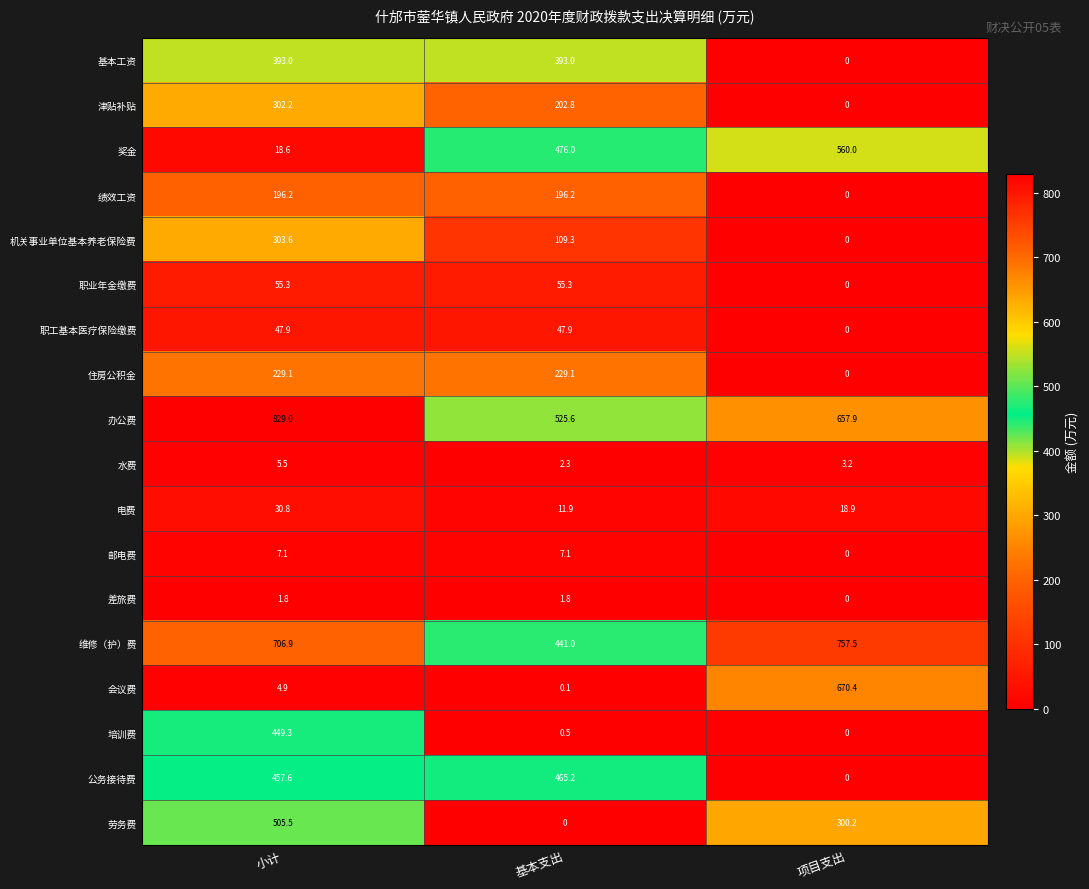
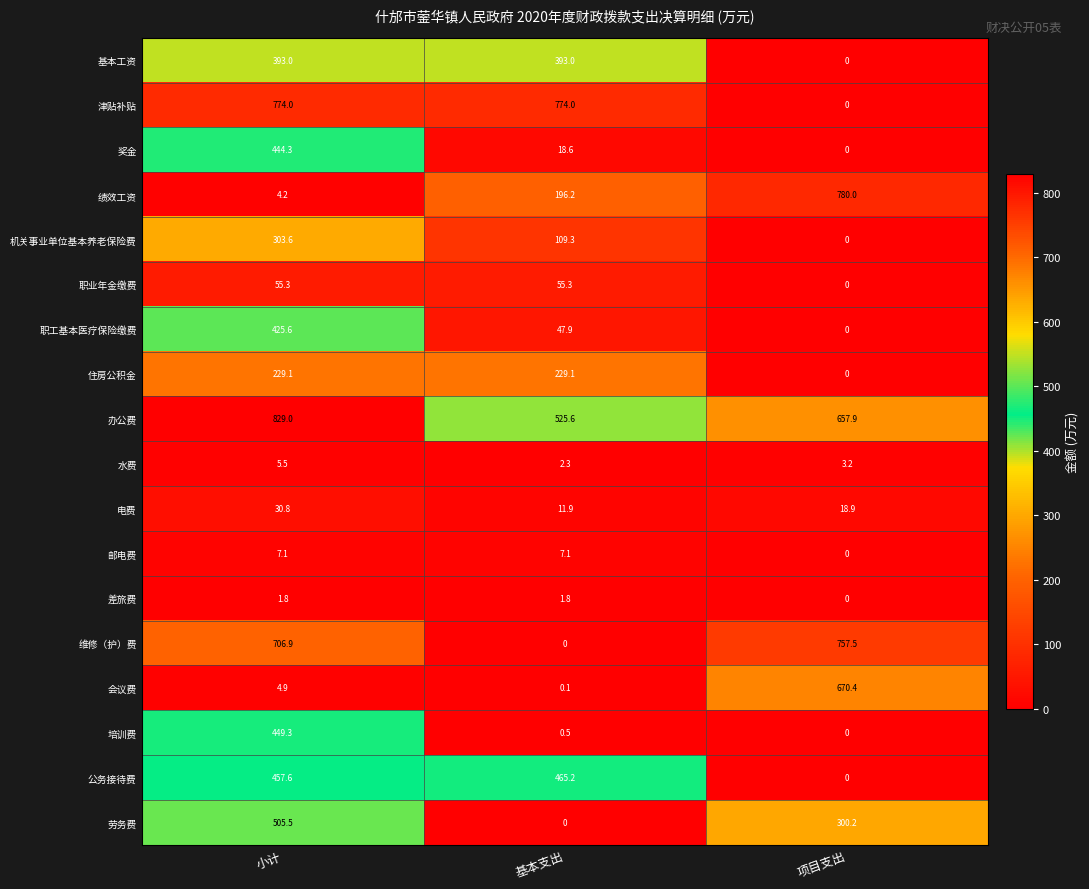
津贴补贴, 小计: 302.2 -> 774.0
津贴补贴, 基本支出: 202.8 -> 774.0
奖金, 小计: 18.6 -> 444.3
奖金, 基本支出: 476.0 -> 18.6
奖金, 项目支出: 560.0 -> 0
绩效工资, 小计: 196.2 -> 4.2
绩效工资, 项目支出: 0 -> 780.0
职工基本医疗保险缴费, 小计: 47.9 -> 425.6
维修（护）费, 基本支出: 441.0 -> 0
